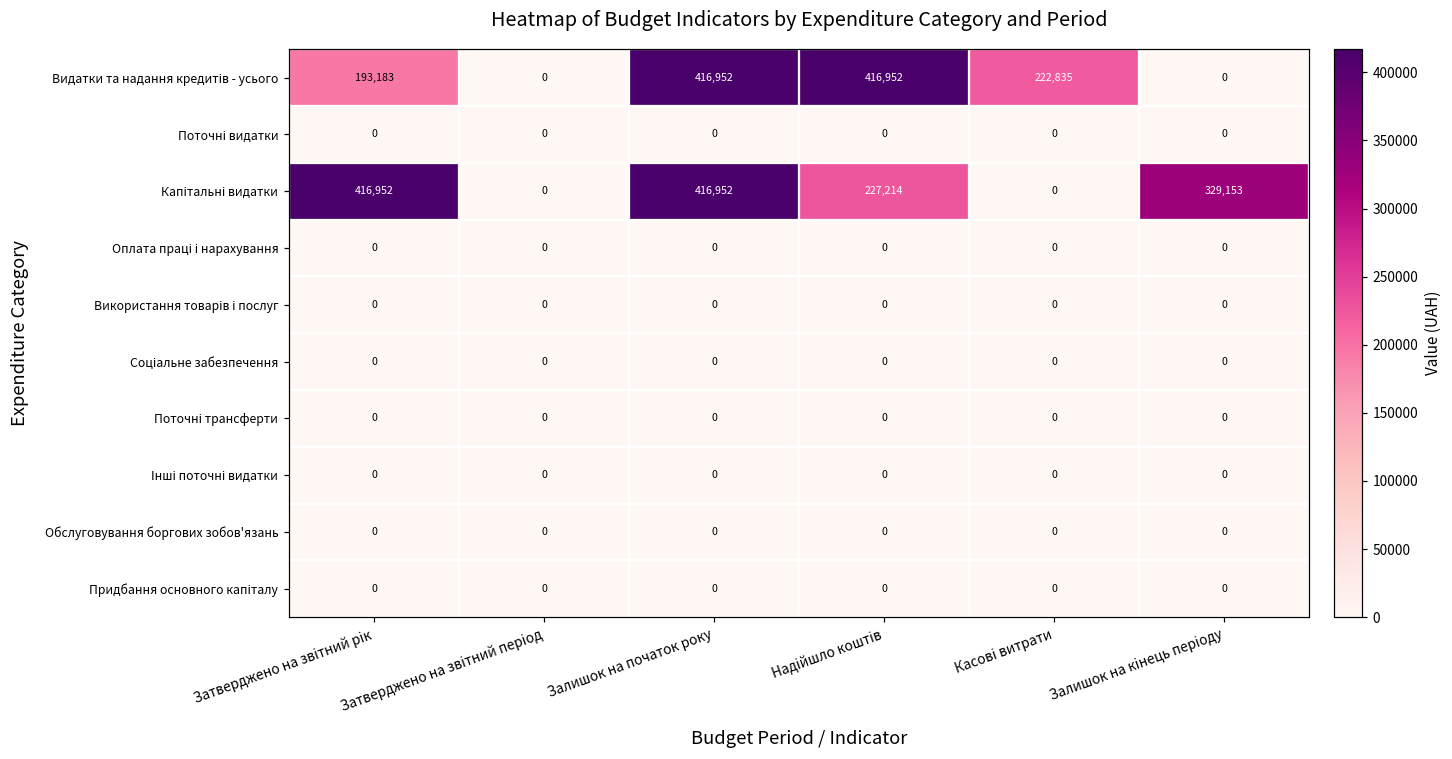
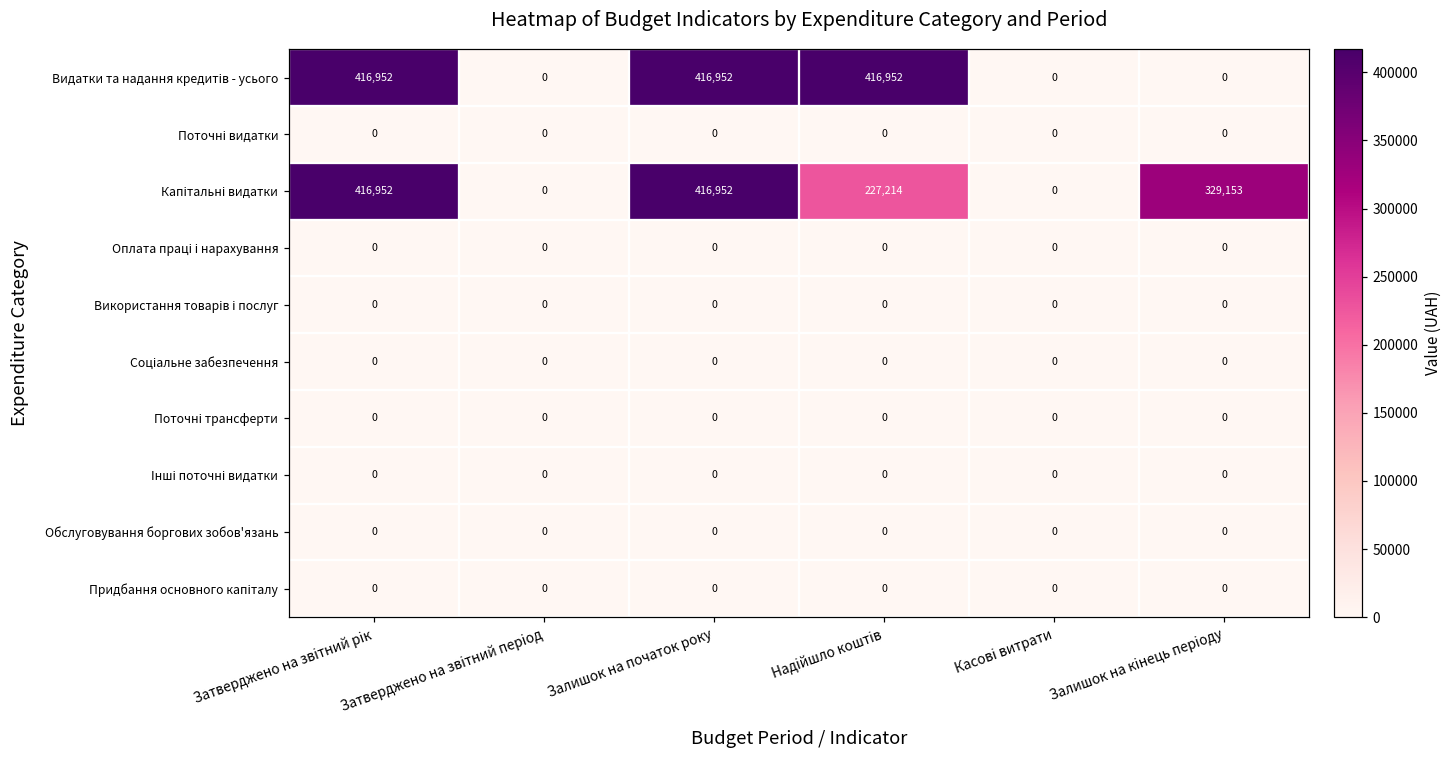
Видатки та надання кредитів - усього, Затверджено на звітний рік: 193,183 -> 416,952
Видатки та надання кредитів - усього, Касові витрати: 222,835 -> 0
